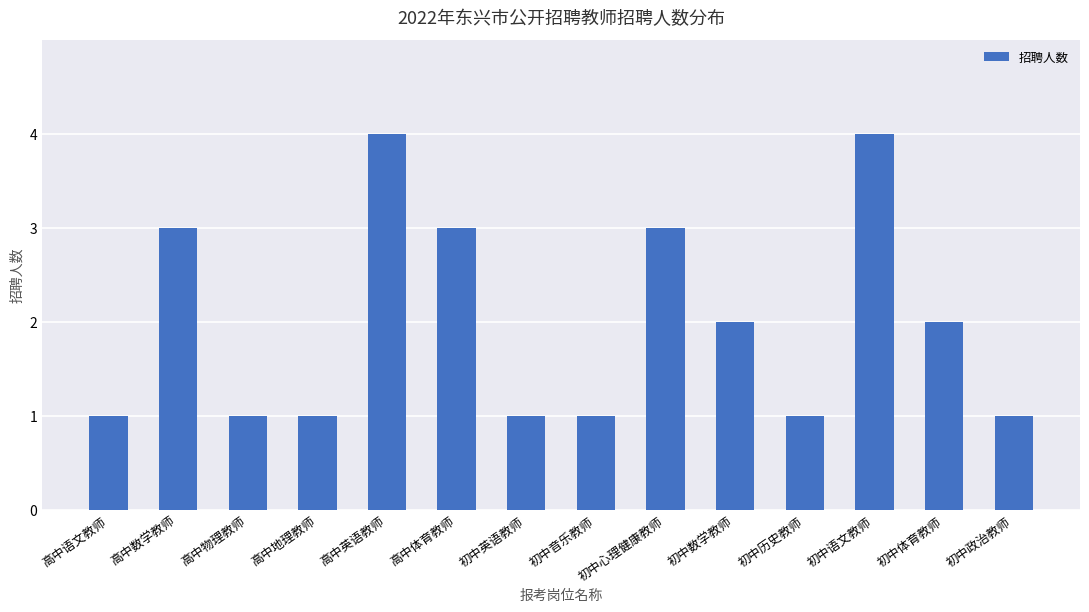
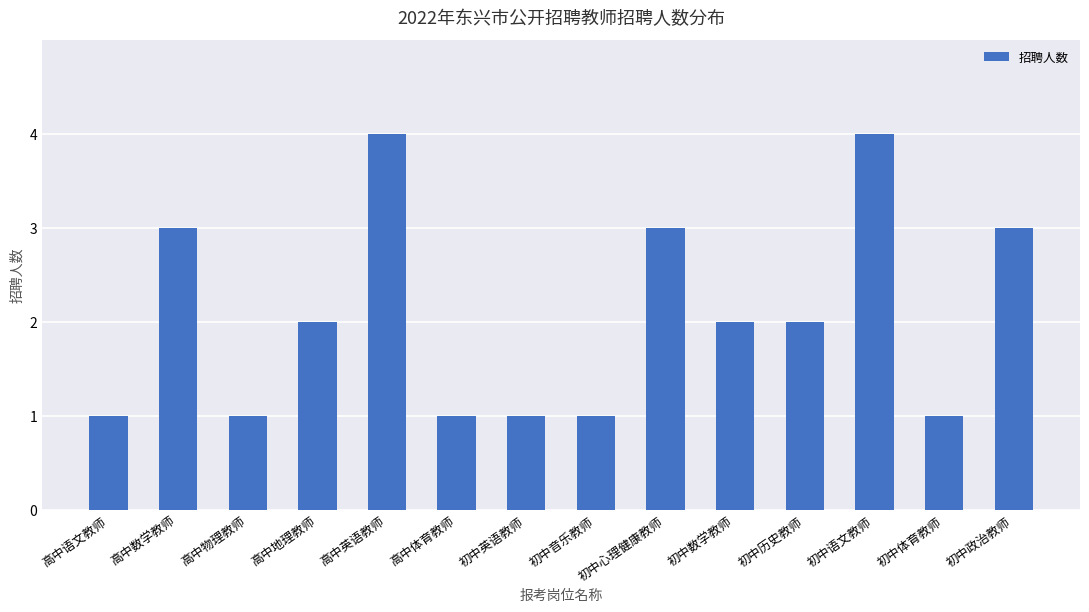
高中地理教师: 1 -> 2
高中体育教师: 3 -> 1
初中历史教师: 1 -> 2
初中体育教师: 2 -> 1
初中政治教师: 1 -> 3
